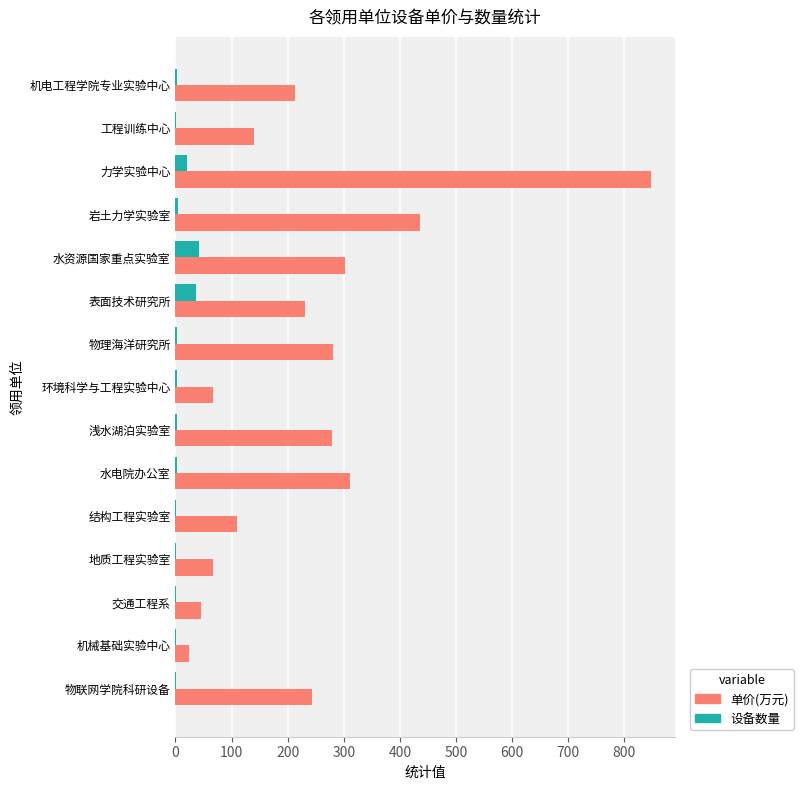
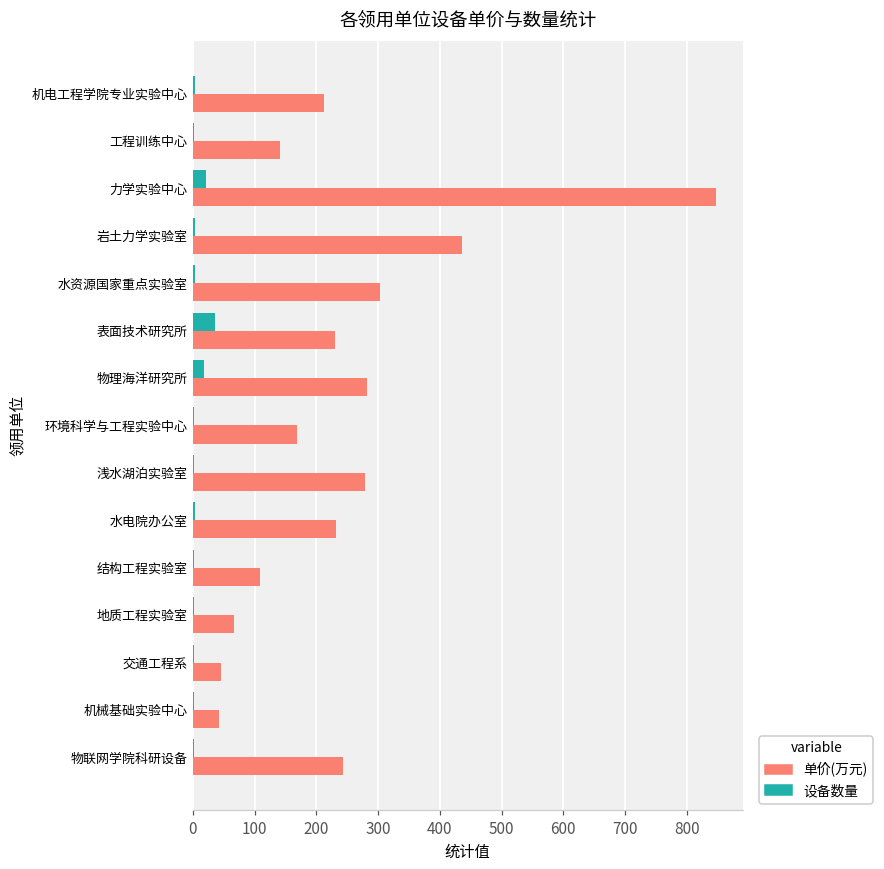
设备数量, 水资源国家重点实验室: 40 -> 0
设备数量, 物理海洋研究所: 0 -> 20
单价(万元), 环境科学与工程实验中心: 70 -> 170
单价(万元), 水电院办公室: 310 -> 230
单价(万元), 机械基础实验中心: 20 -> 40
